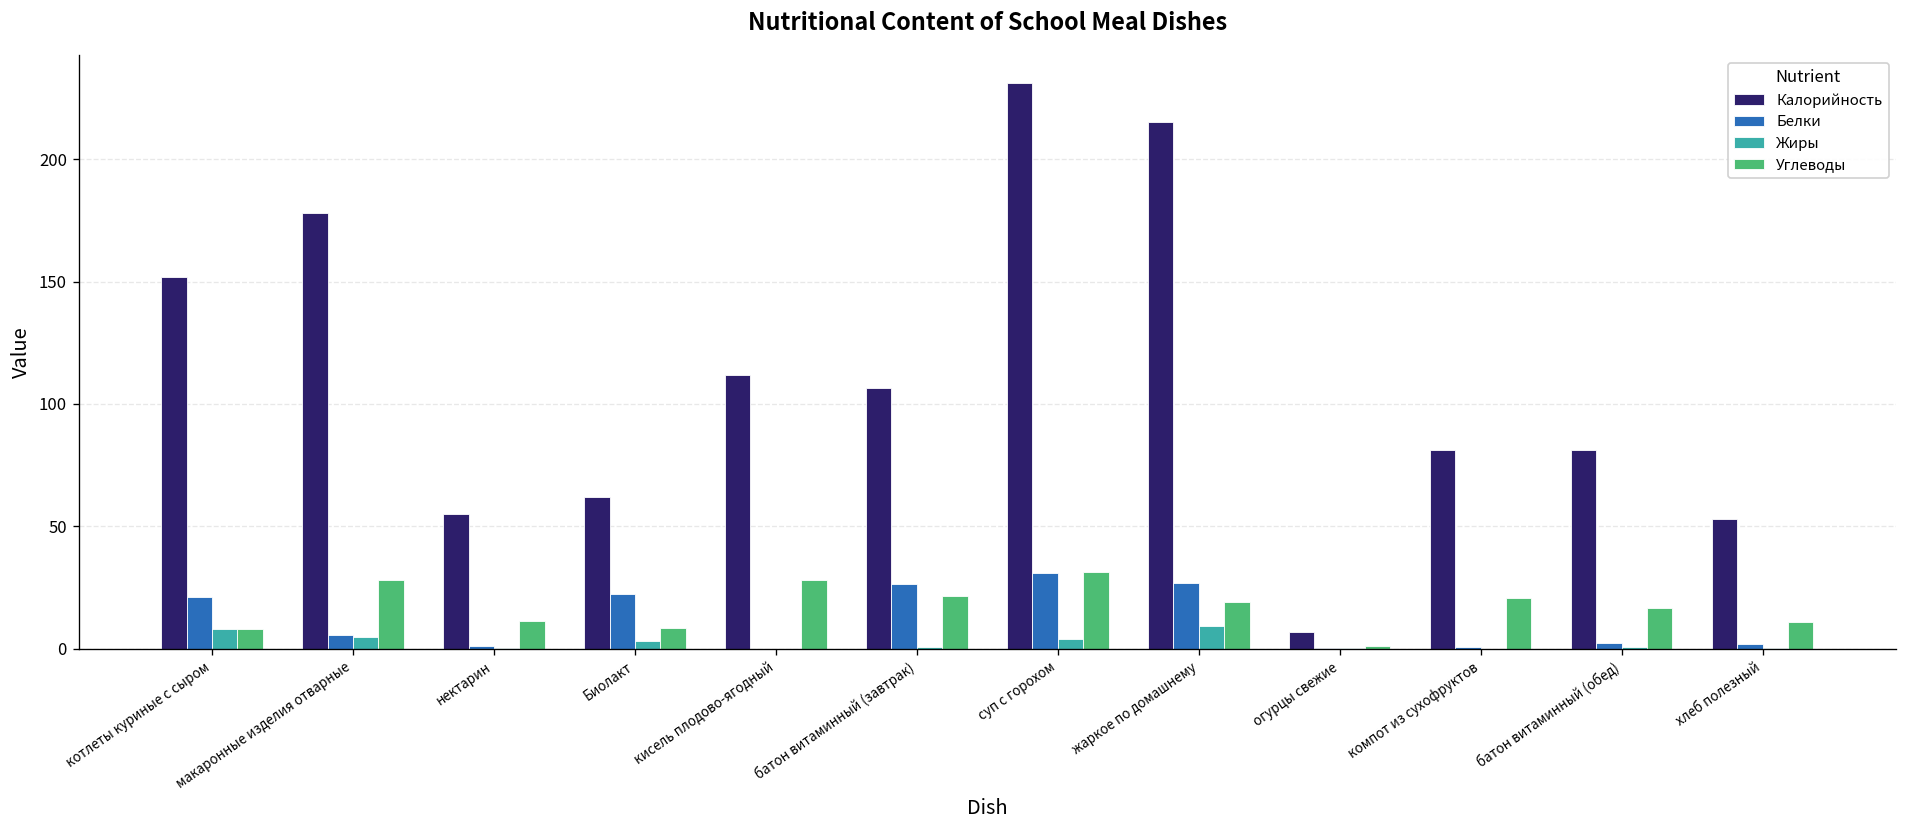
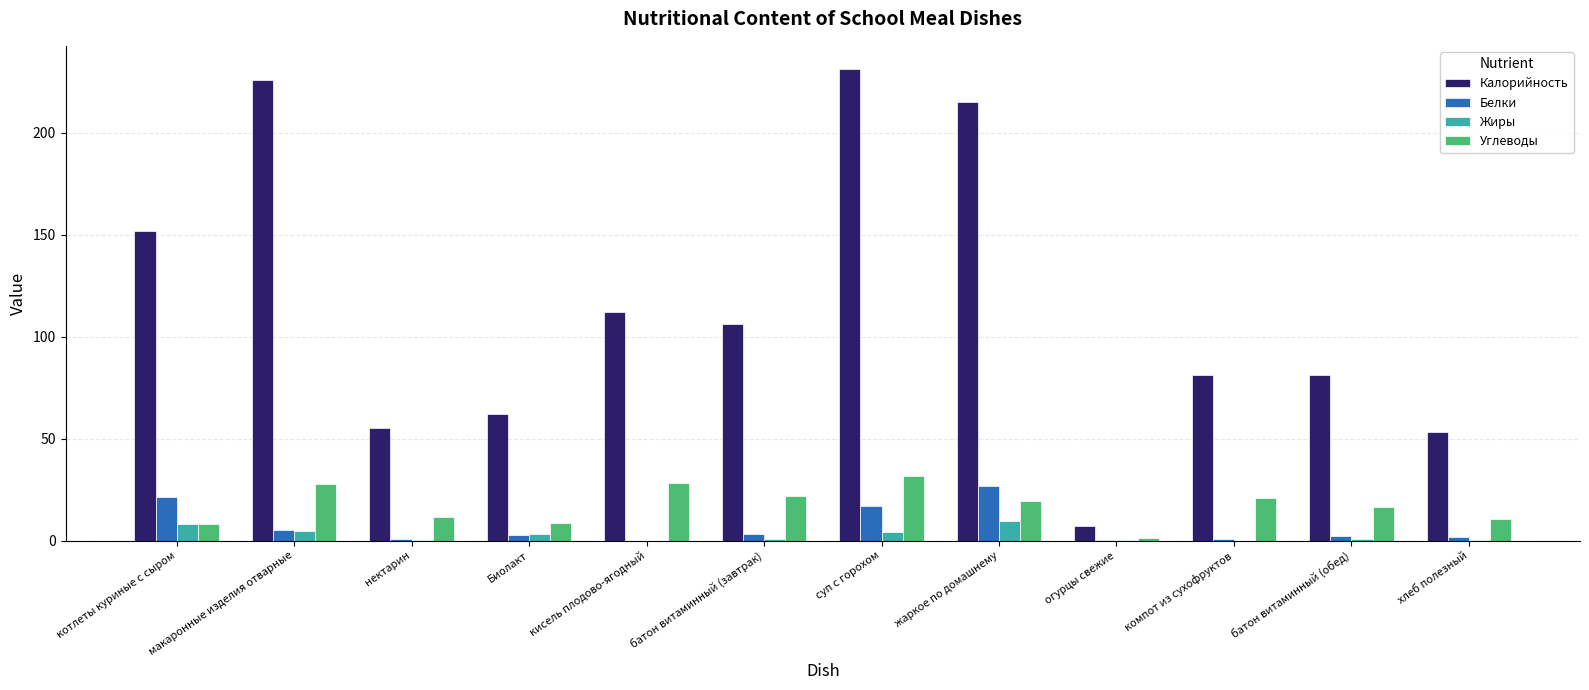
Калорийность, макаронные изделия отварные: 178 -> 226
Белки, Биолакт: 23 -> 3
Белки, батон витаминный (завтрак): 26 -> 3
Белки, суп с горохом: 31 -> 17
